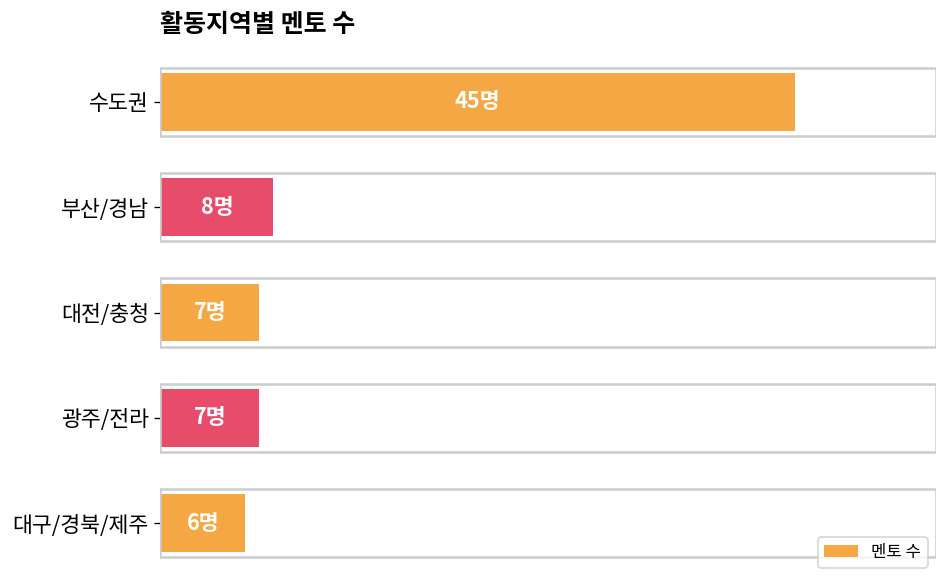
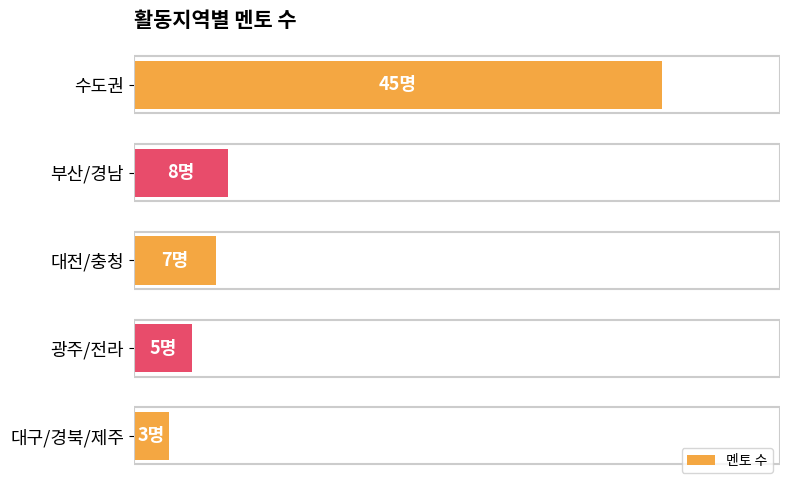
광주/전라: 7명 -> 5명
대구/경북/제주: 6명 -> 3명
